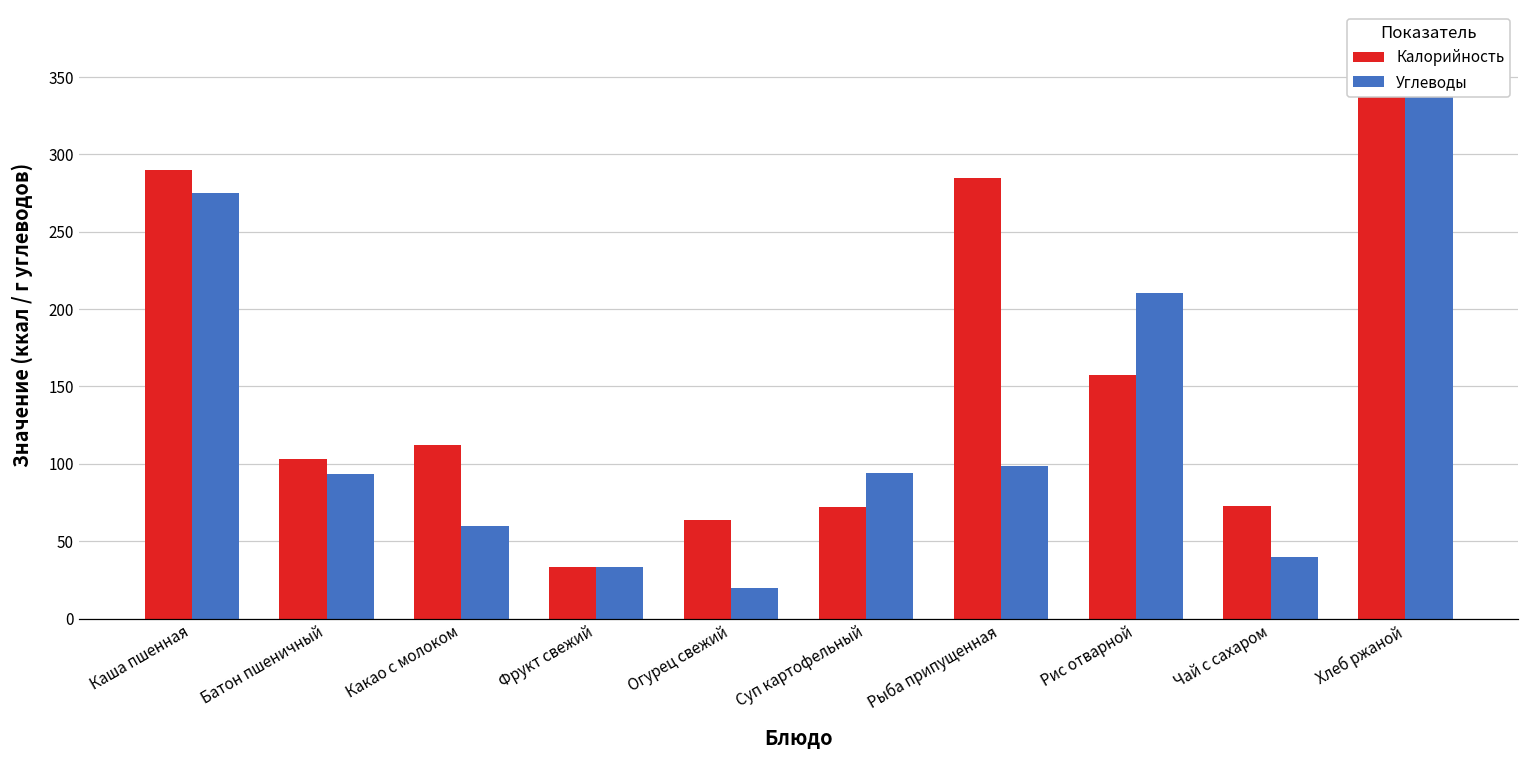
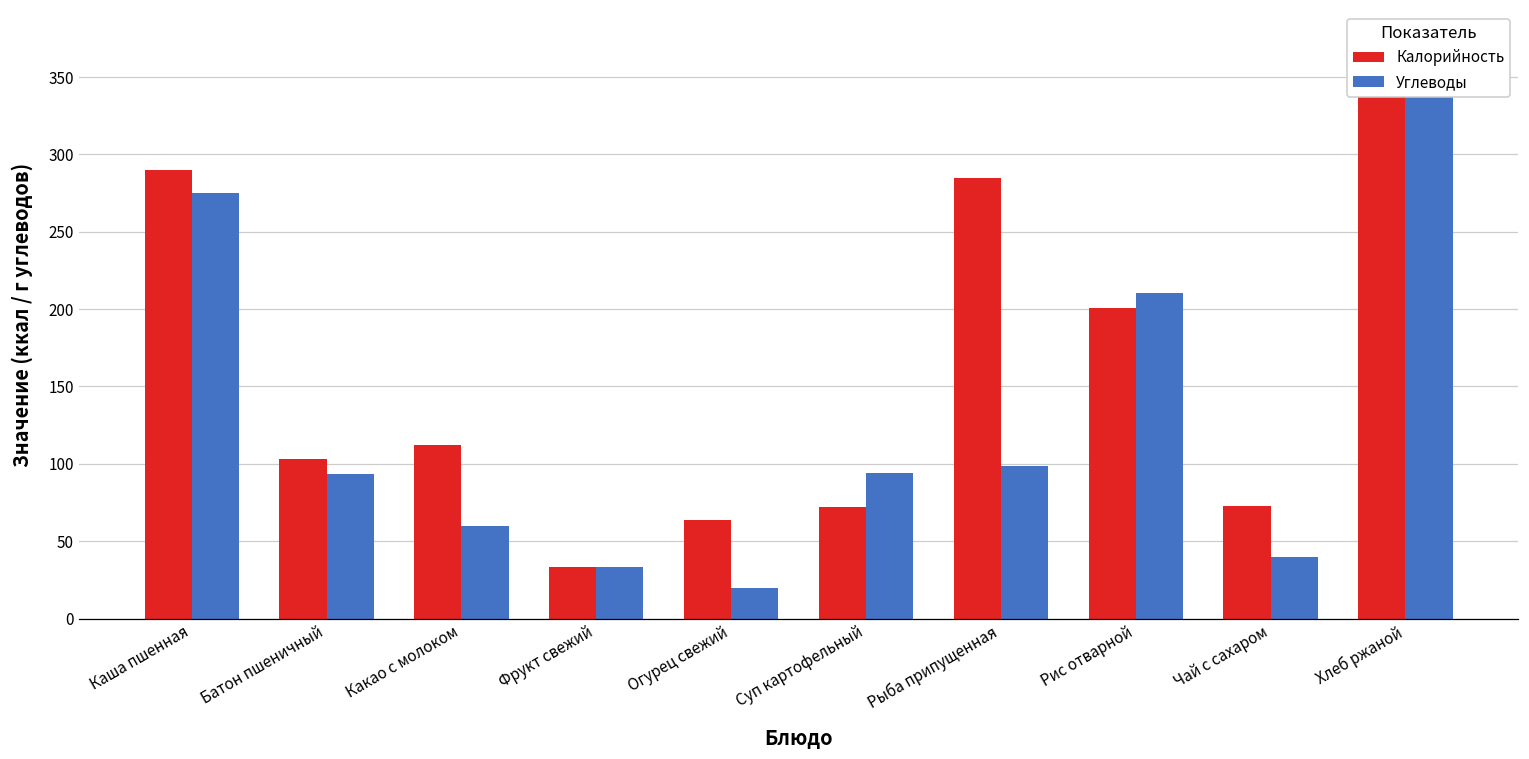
Калорийность, Рис отварной: 158 -> 201
